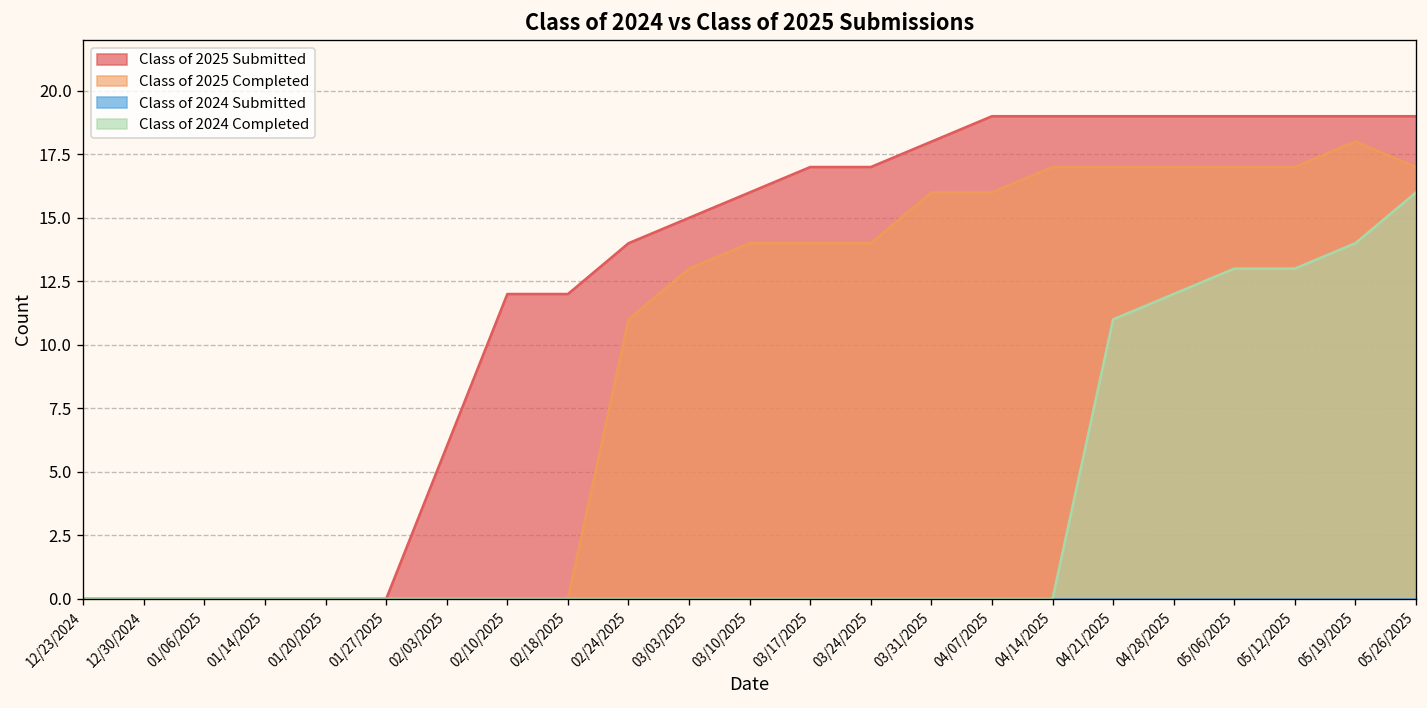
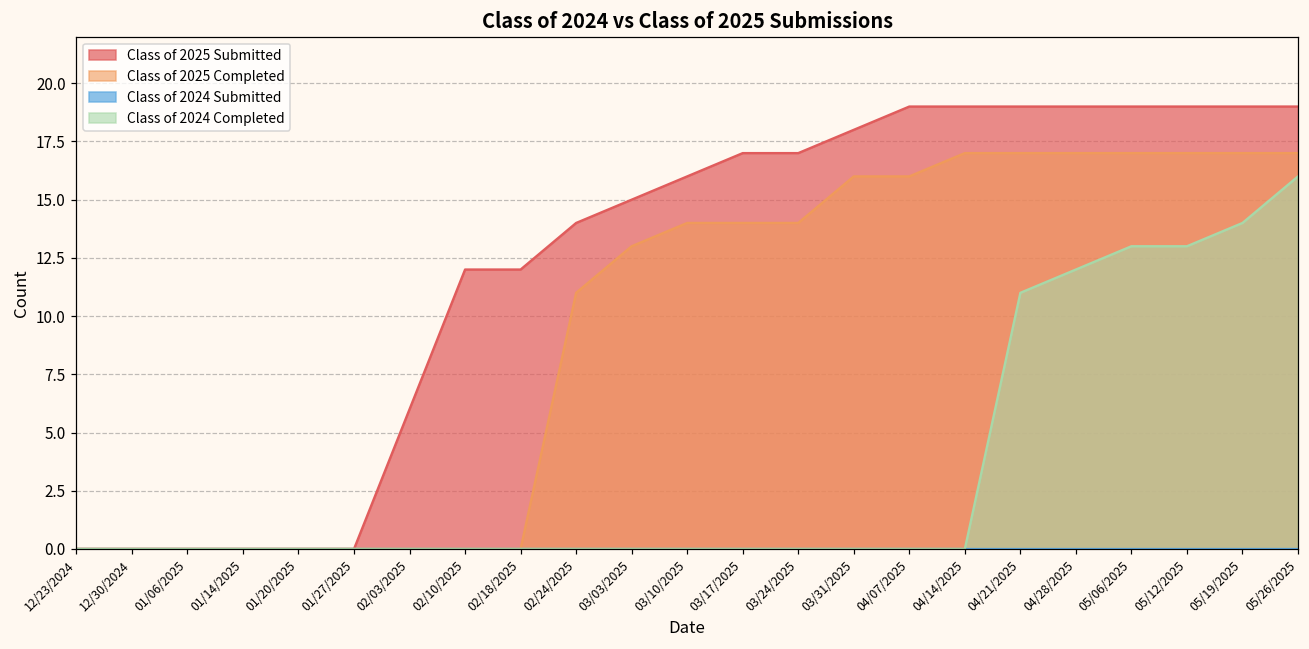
Class of 2025 Completed, 05/19/2025: 18 -> 17
